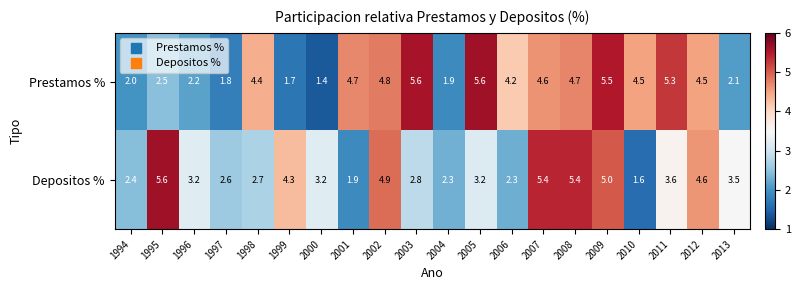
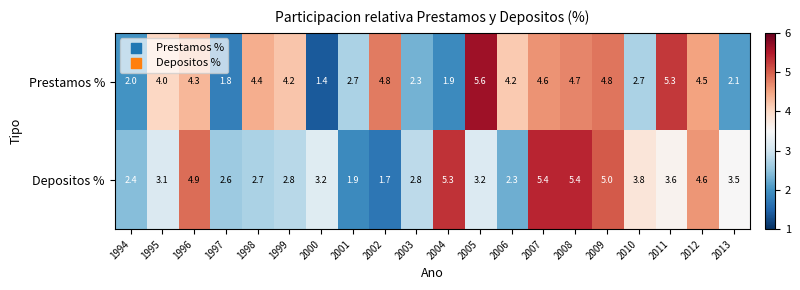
Prestamos %, 1995: 2.5 -> 4.0
Prestamos %, 1996: 2.2 -> 4.3
Prestamos %, 1999: 1.7 -> 4.2
Prestamos %, 2001: 4.7 -> 2.7
Prestamos %, 2003: 5.6 -> 2.3
Prestamos %, 2009: 5.5 -> 4.8
Prestamos %, 2010: 4.5 -> 2.7
Depositos %, 1995: 5.6 -> 3.1
Depositos %, 1996: 3.2 -> 4.9
Depositos %, 1999: 4.3 -> 2.8
Depositos %, 2002: 4.9 -> 1.7
Depositos %, 2004: 2.3 -> 5.3
Depositos %, 2010: 1.6 -> 3.8
